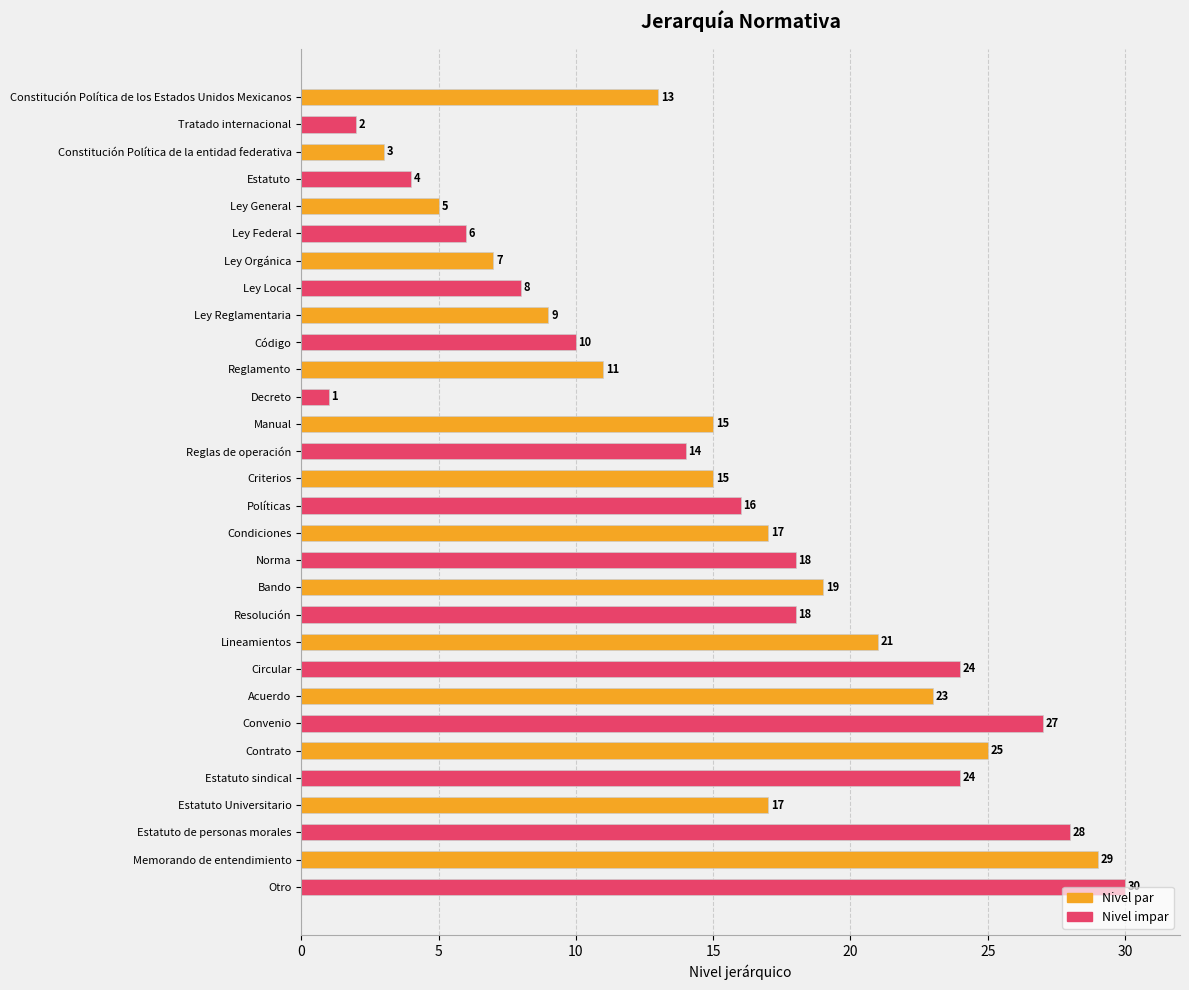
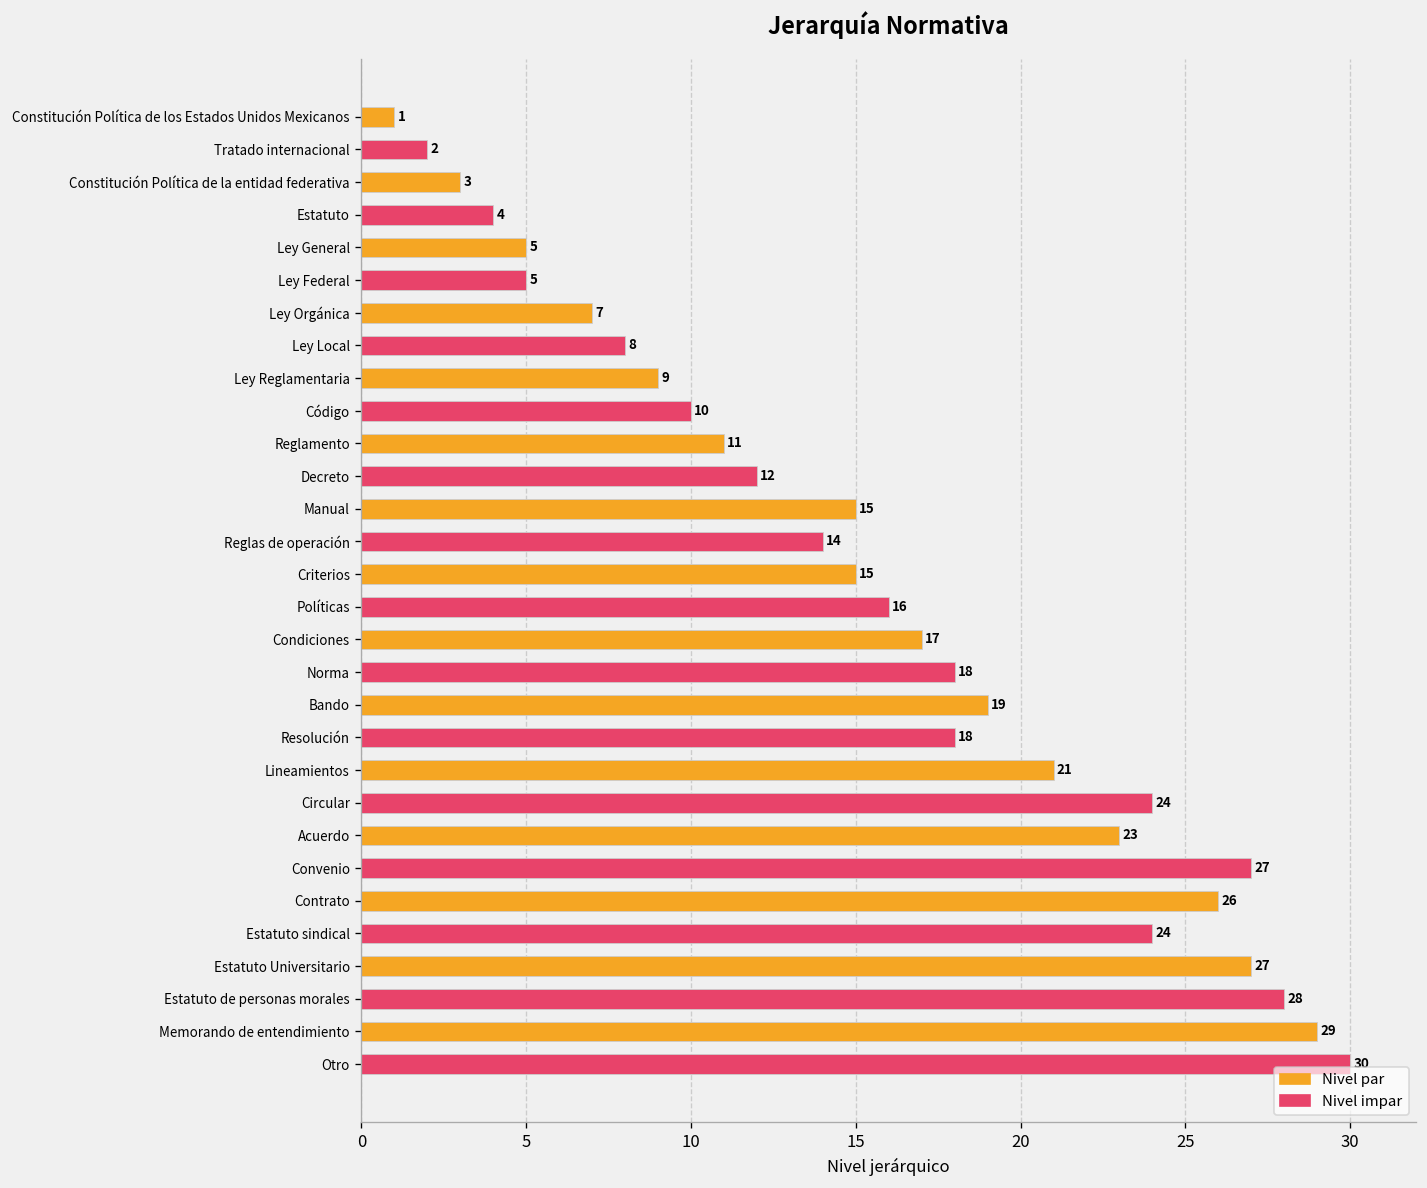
Constitución Política de los Estados Unidos Mexicanos: 13 -> 1
Ley Federal: 6 -> 5
Decreto: 1 -> 12
Contrato: 25 -> 26
Estatuto Universitario: 17 -> 27
